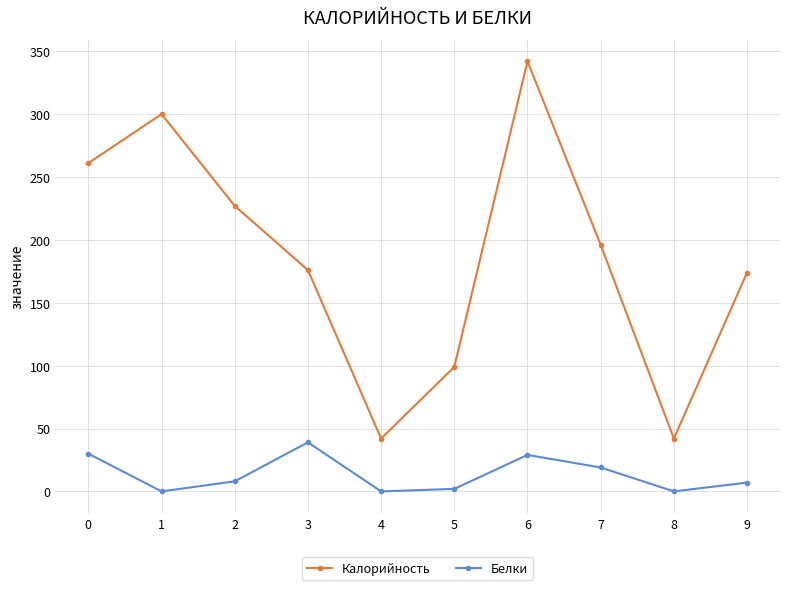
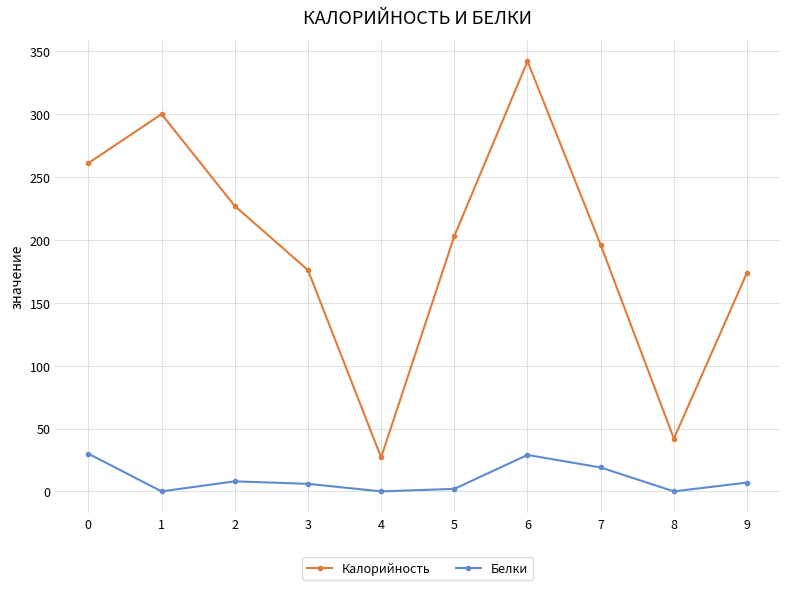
Белки, 3: 39 -> 6
Калорийность, 4: 42 -> 27
Калорийность, 5: 99 -> 203
